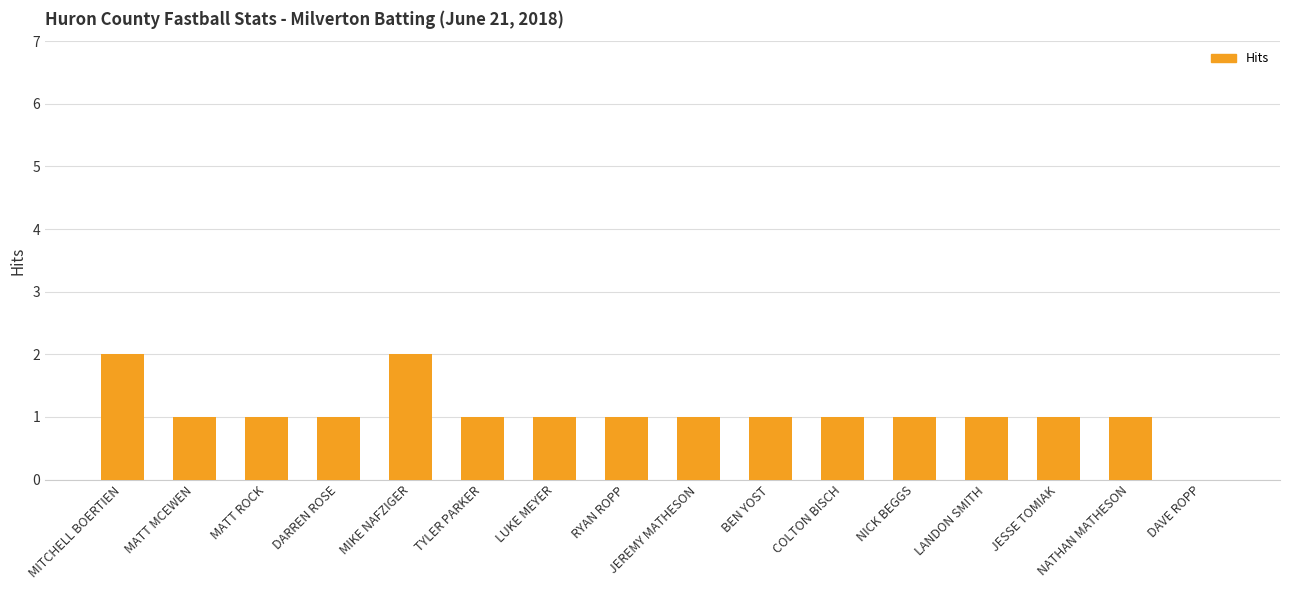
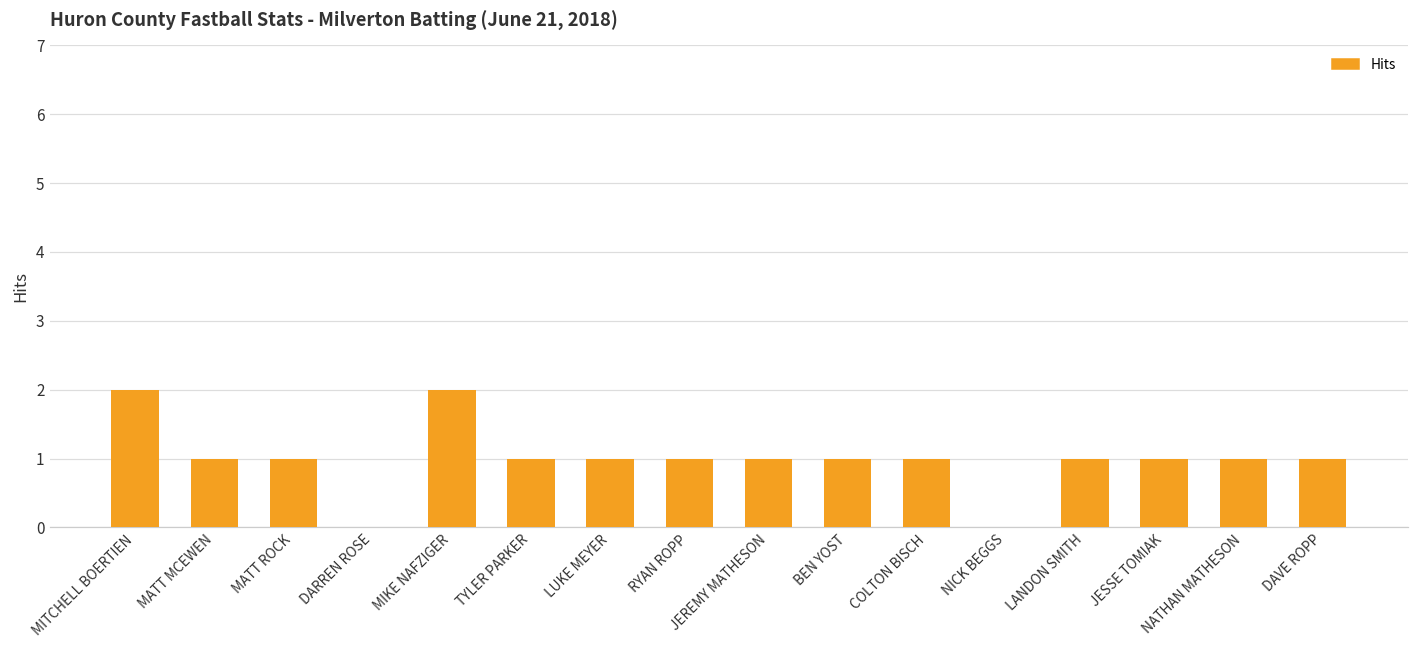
DARREN ROSE: 1 -> 0
NICK BEGGS: 1 -> 0
DAVE ROPP: 0 -> 1
